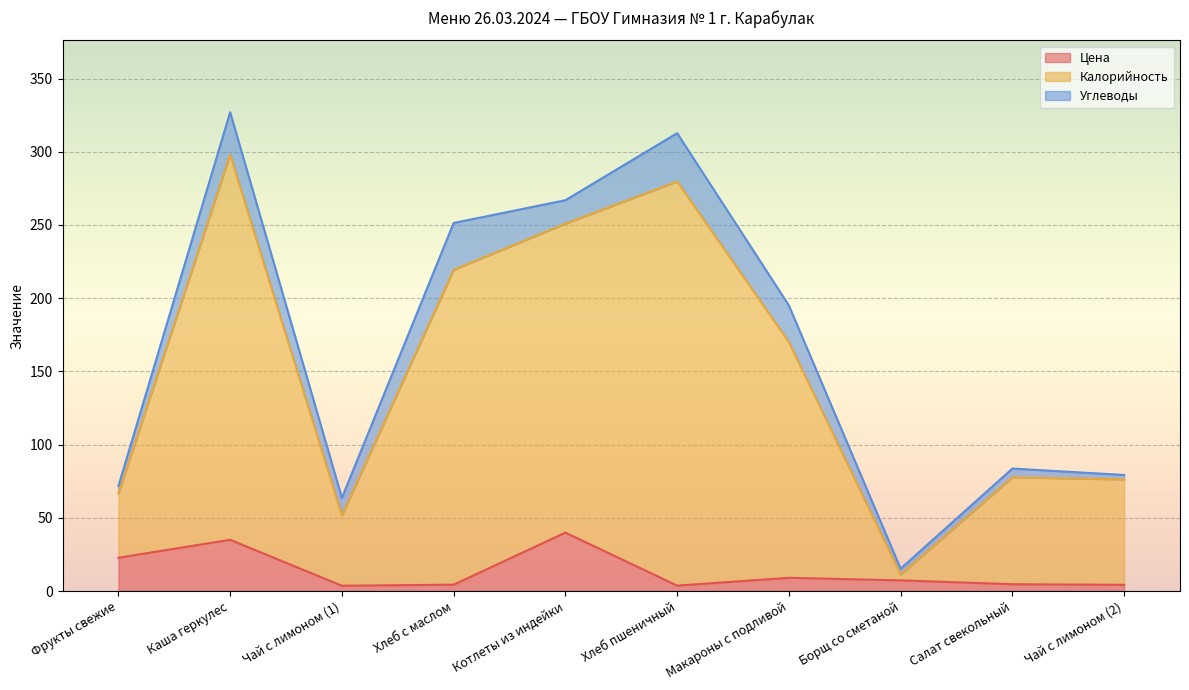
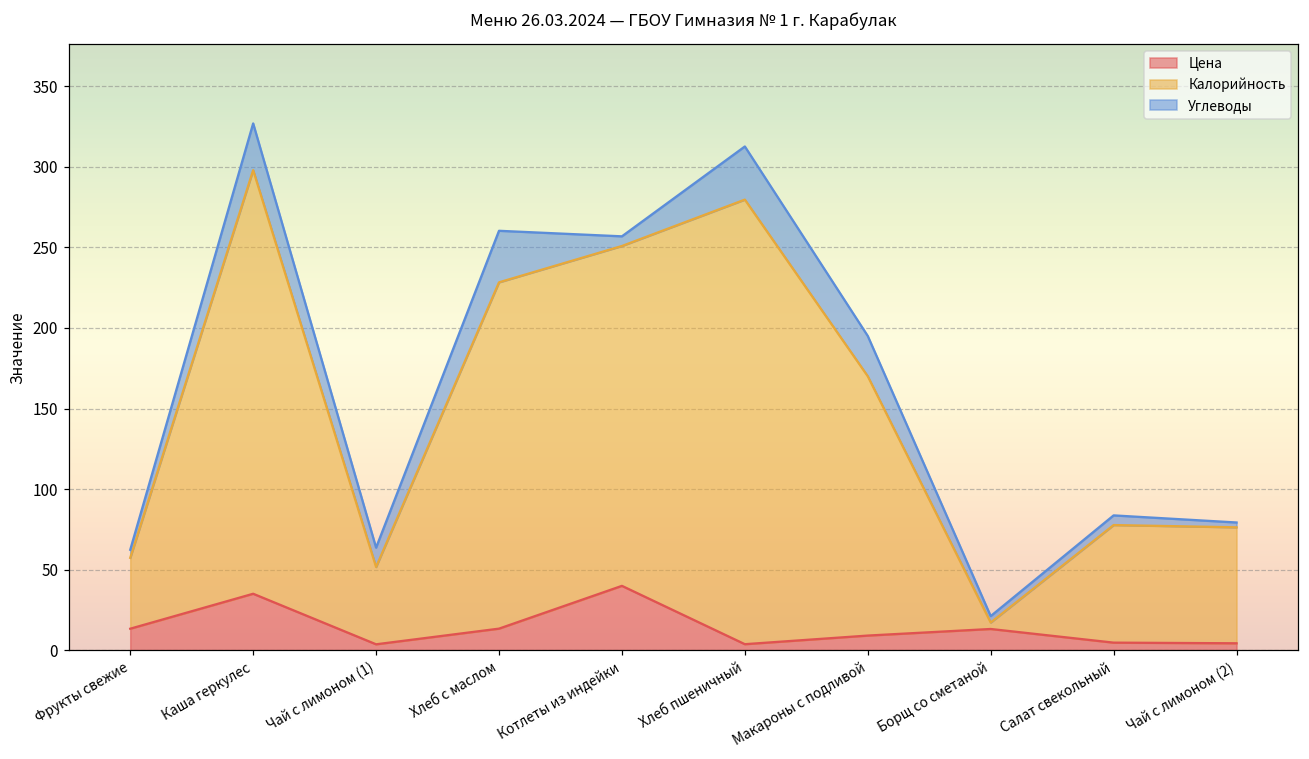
Цена, Фрукты свежие: 23 -> 13
Цена, Хлеб с маслом: 4 -> 13
Углеводы, Котлеты из индейки: 16 -> 6
Цена, Борщ со сметаной: 7 -> 13
